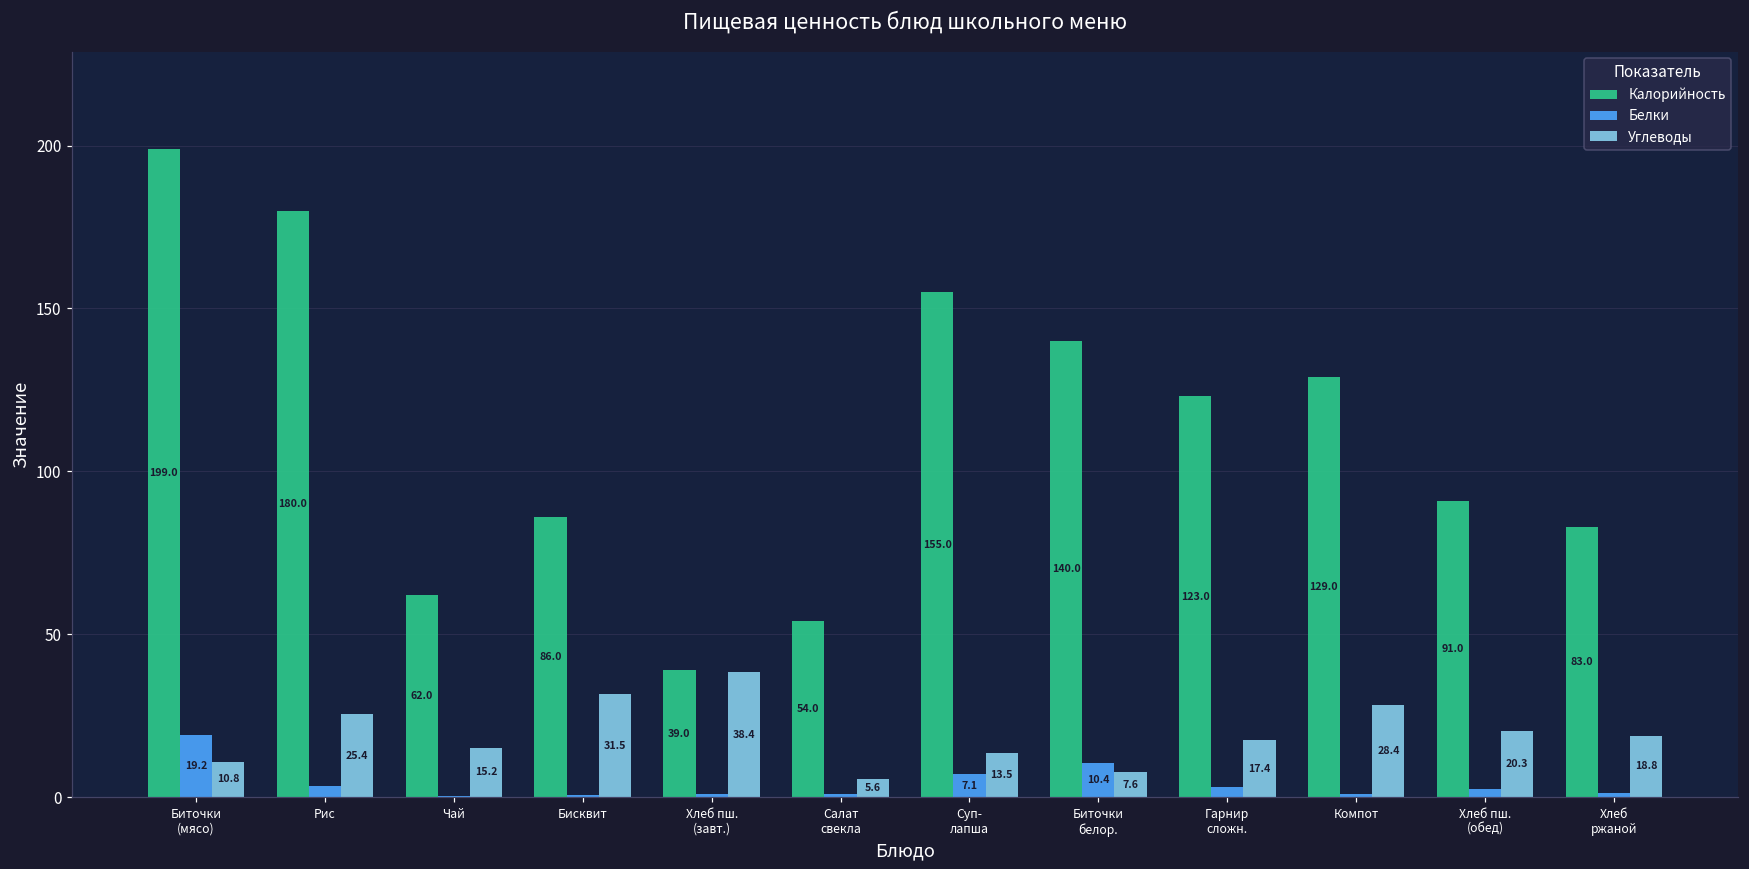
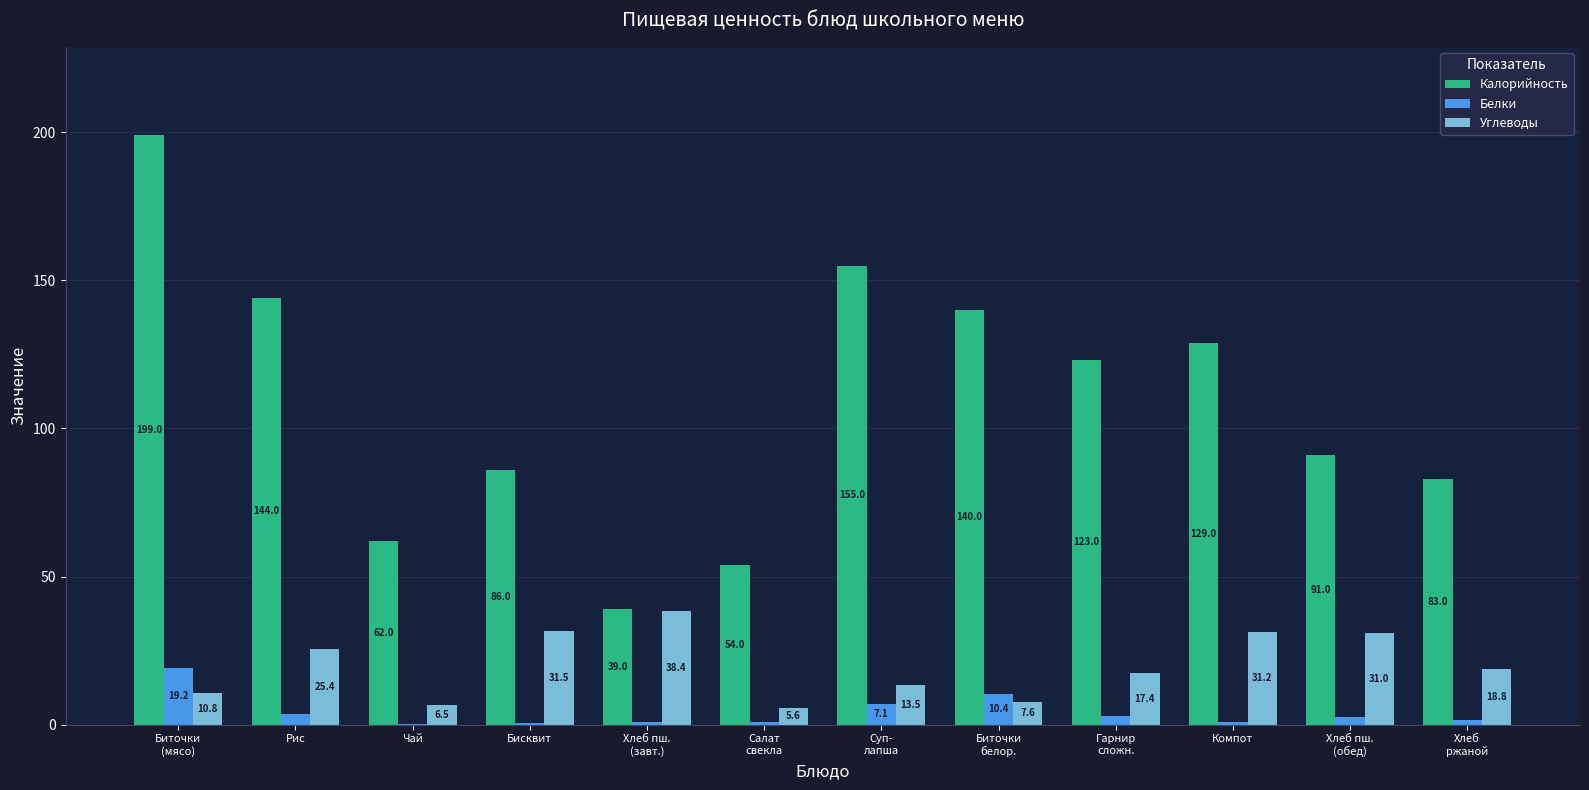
Калорийность, Рис: 180.0 -> 144.0
Углеводы, Чай: 15.2 -> 6.5
Углеводы, Компот: 28.4 -> 31.2
Углеводы, Хлеб пш. (обед): 20.3 -> 31.0
